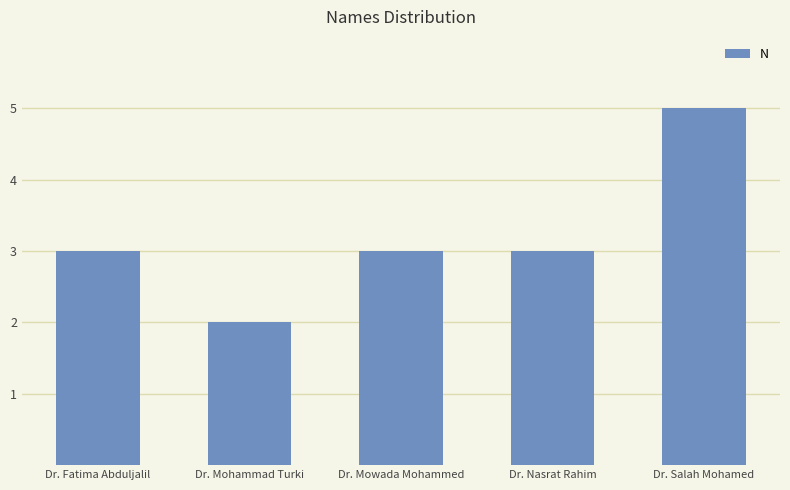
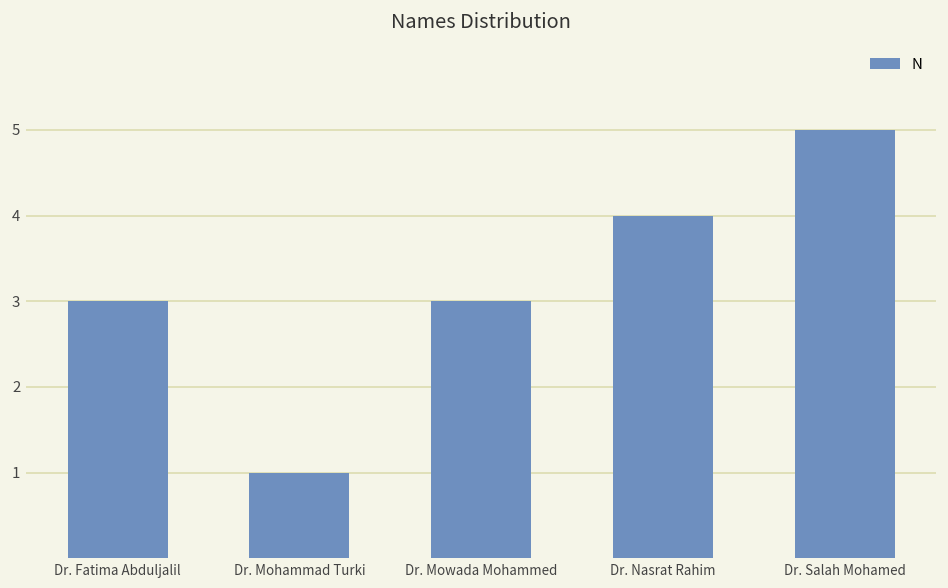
Dr. Mohammad Turki: 2 -> 1
Dr. Nasrat Rahim: 3 -> 4
